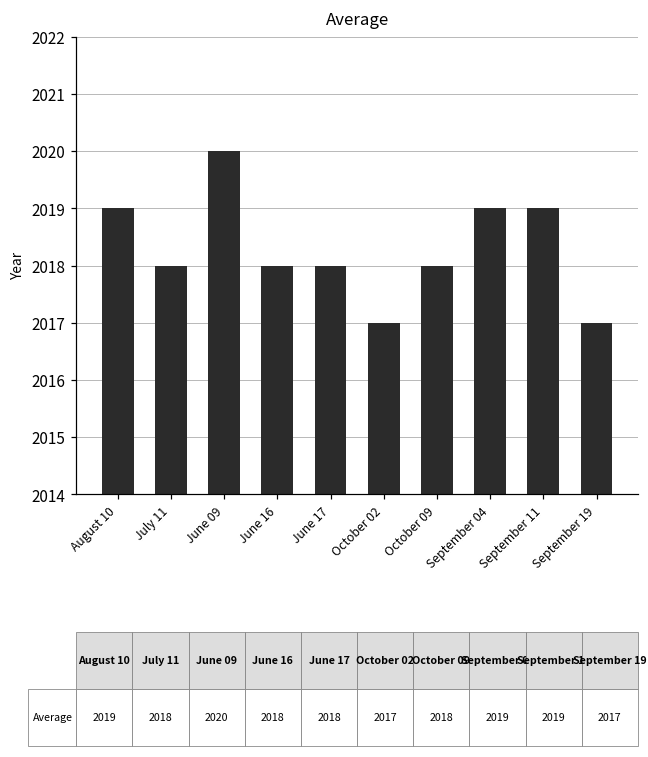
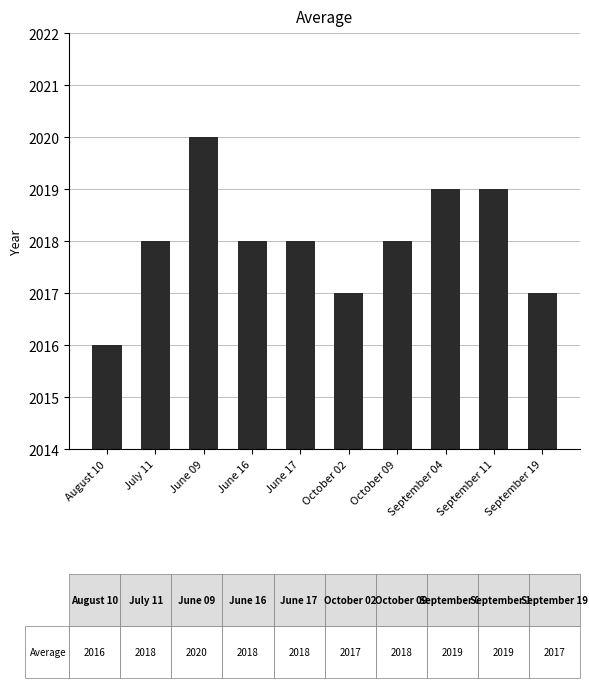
August 10: 2019 -> 2016
